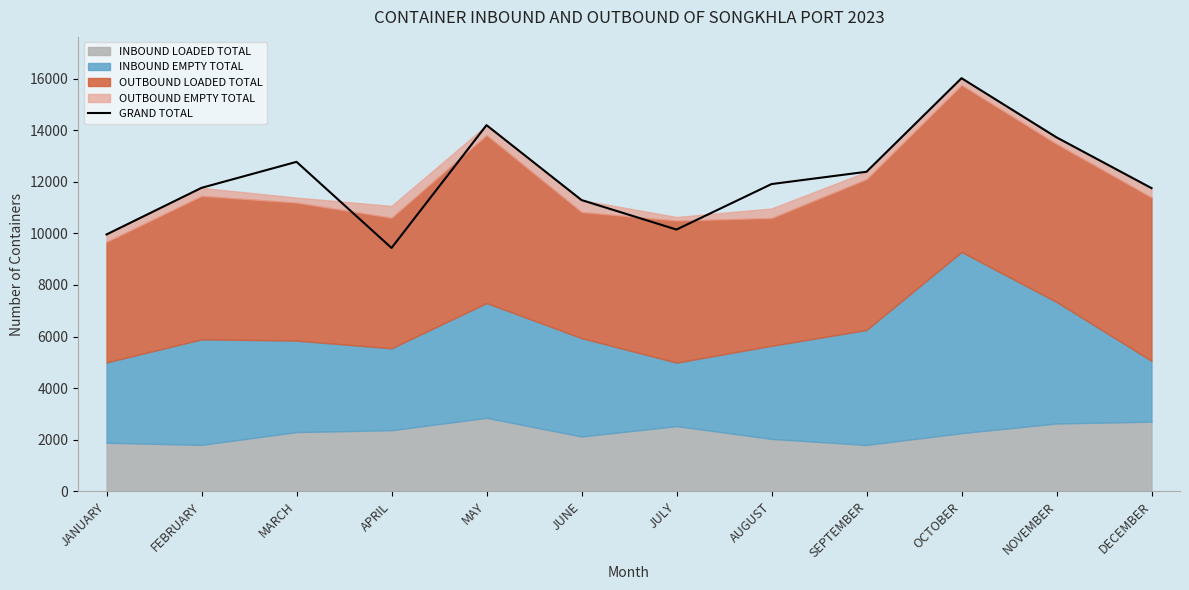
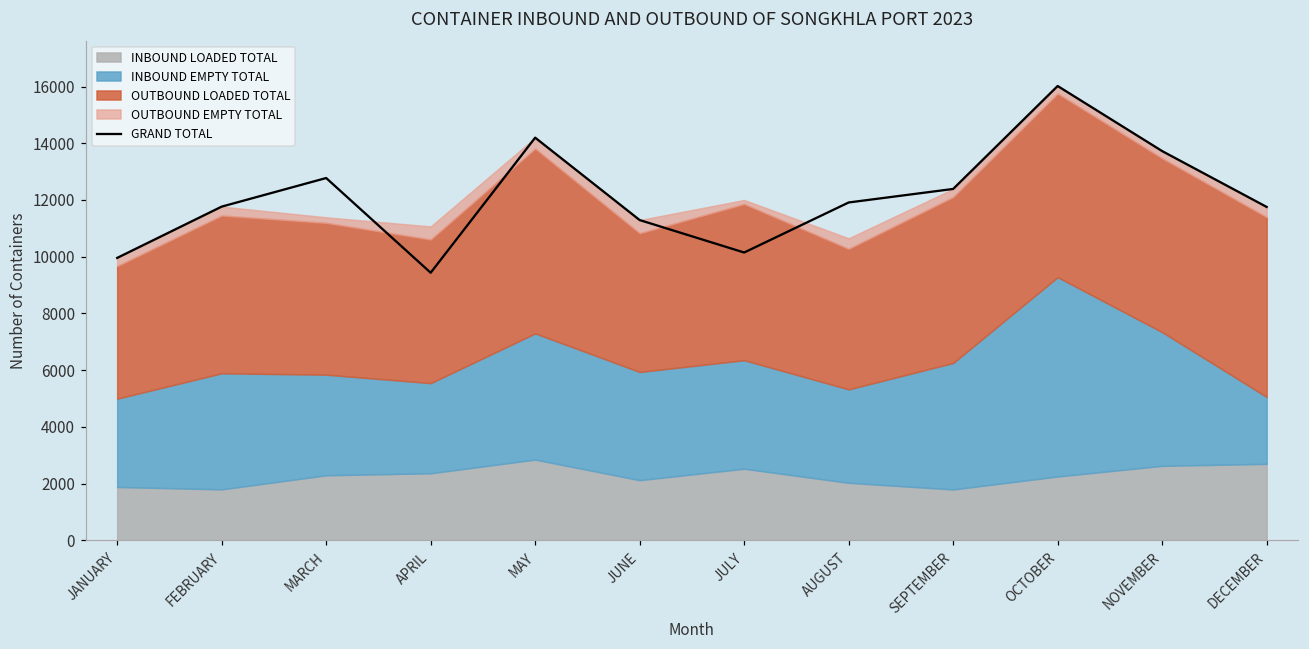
INBOUND EMPTY TOTAL, JULY: 2500 -> 3800
INBOUND EMPTY TOTAL, AUGUST: 3600 -> 3300
